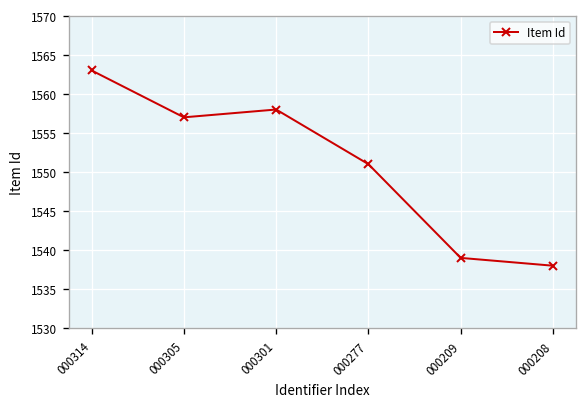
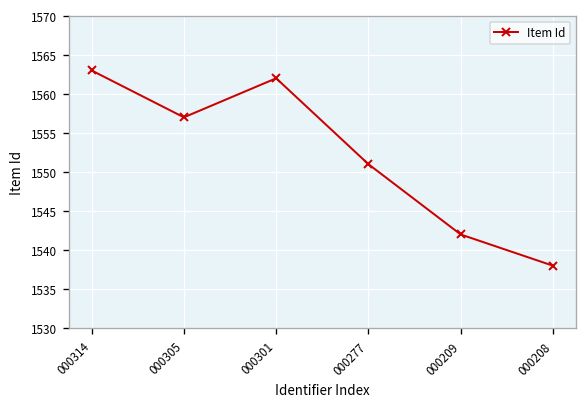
000301: 1558 -> 1562
000209: 1539 -> 1542
